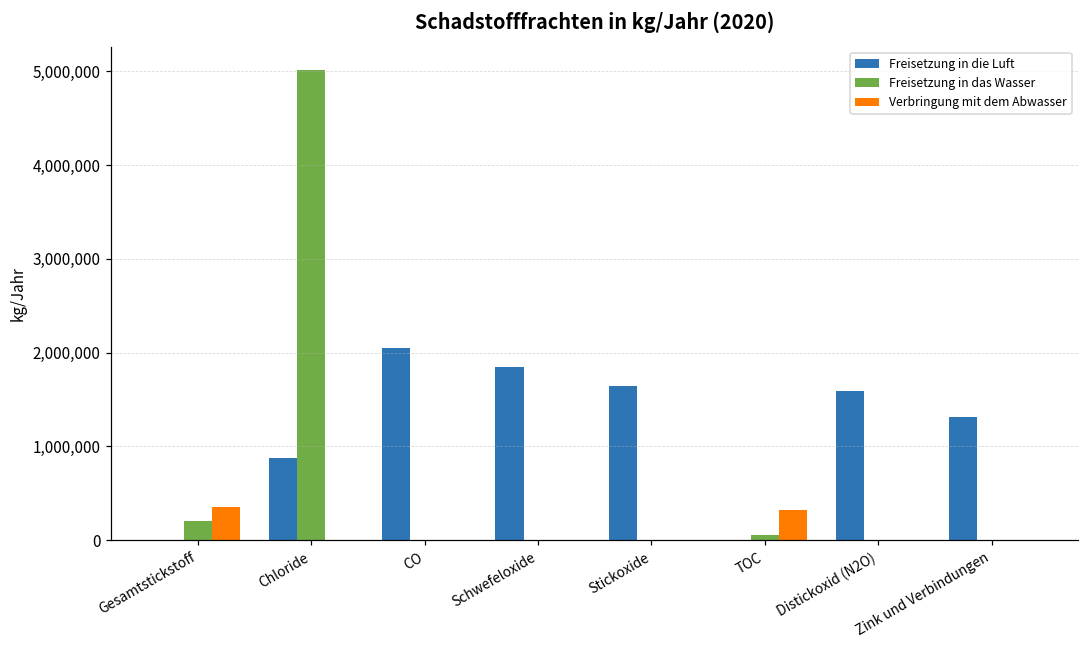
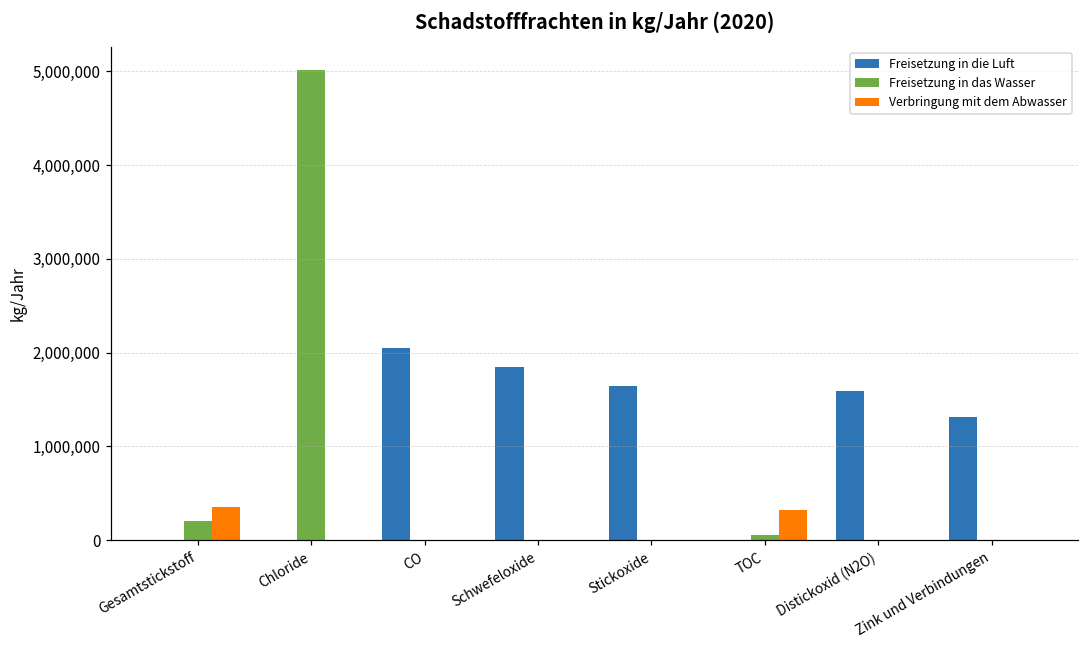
Freisetzung in die Luft, Chloride: 900,000 -> 0
